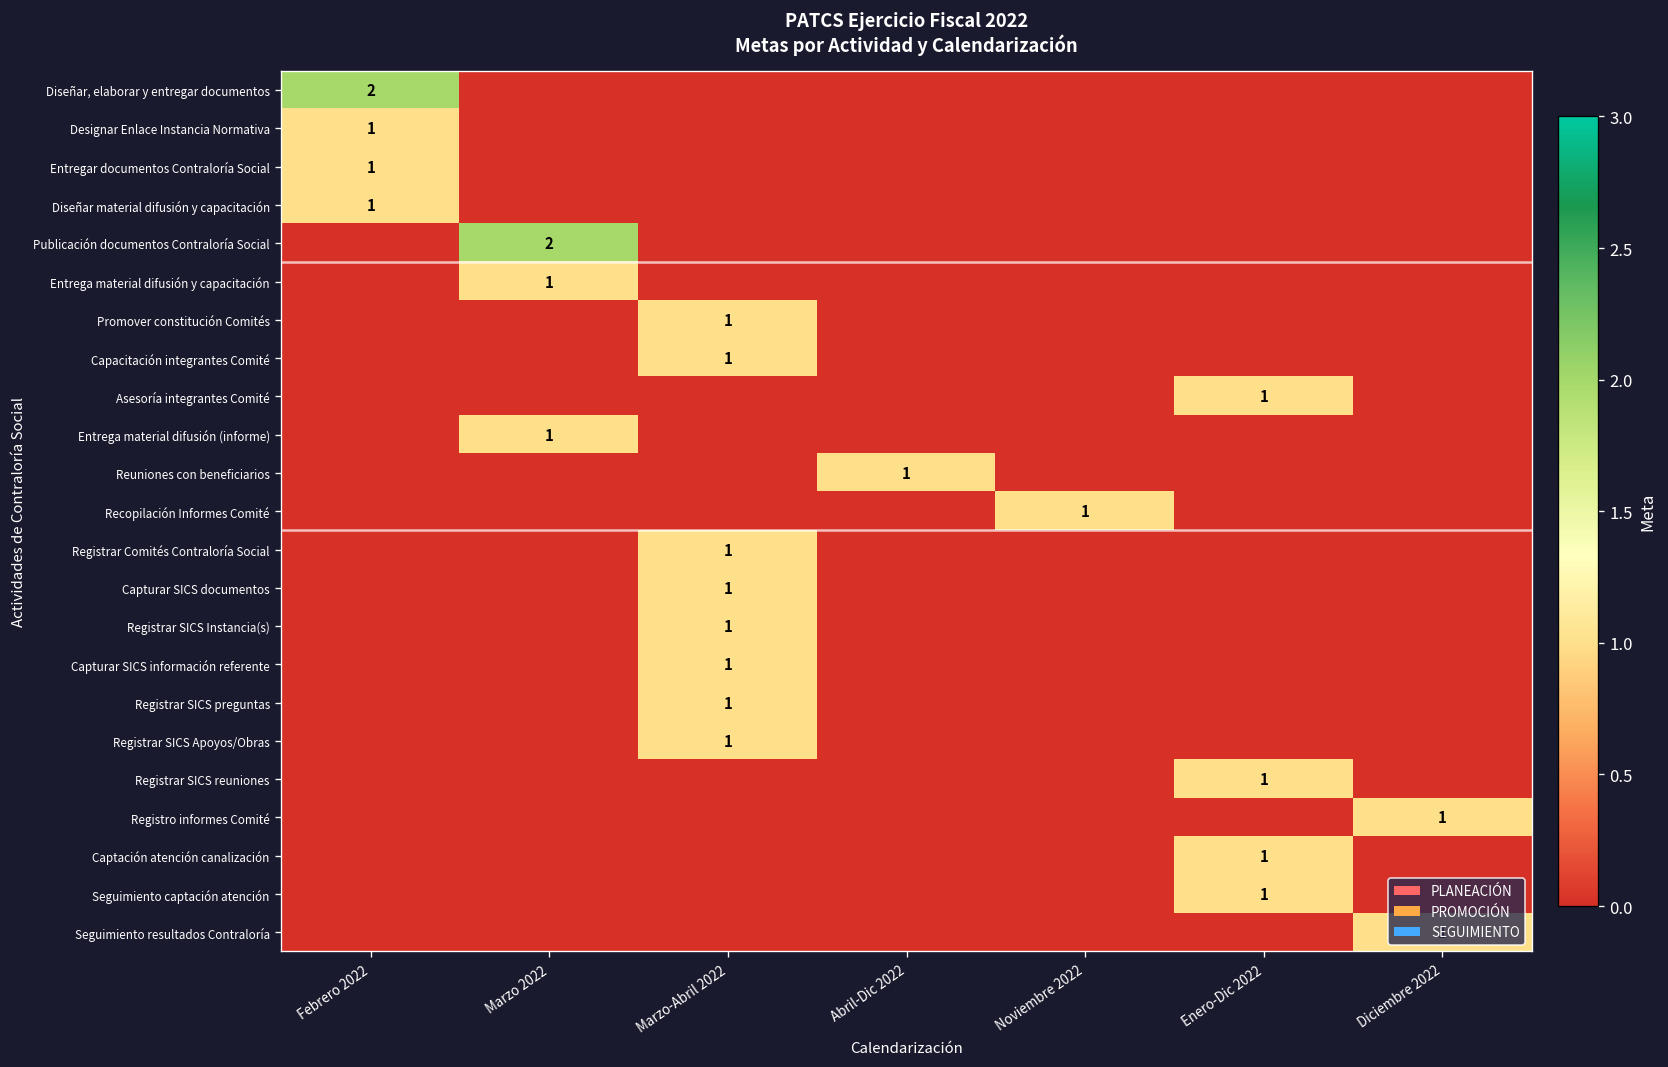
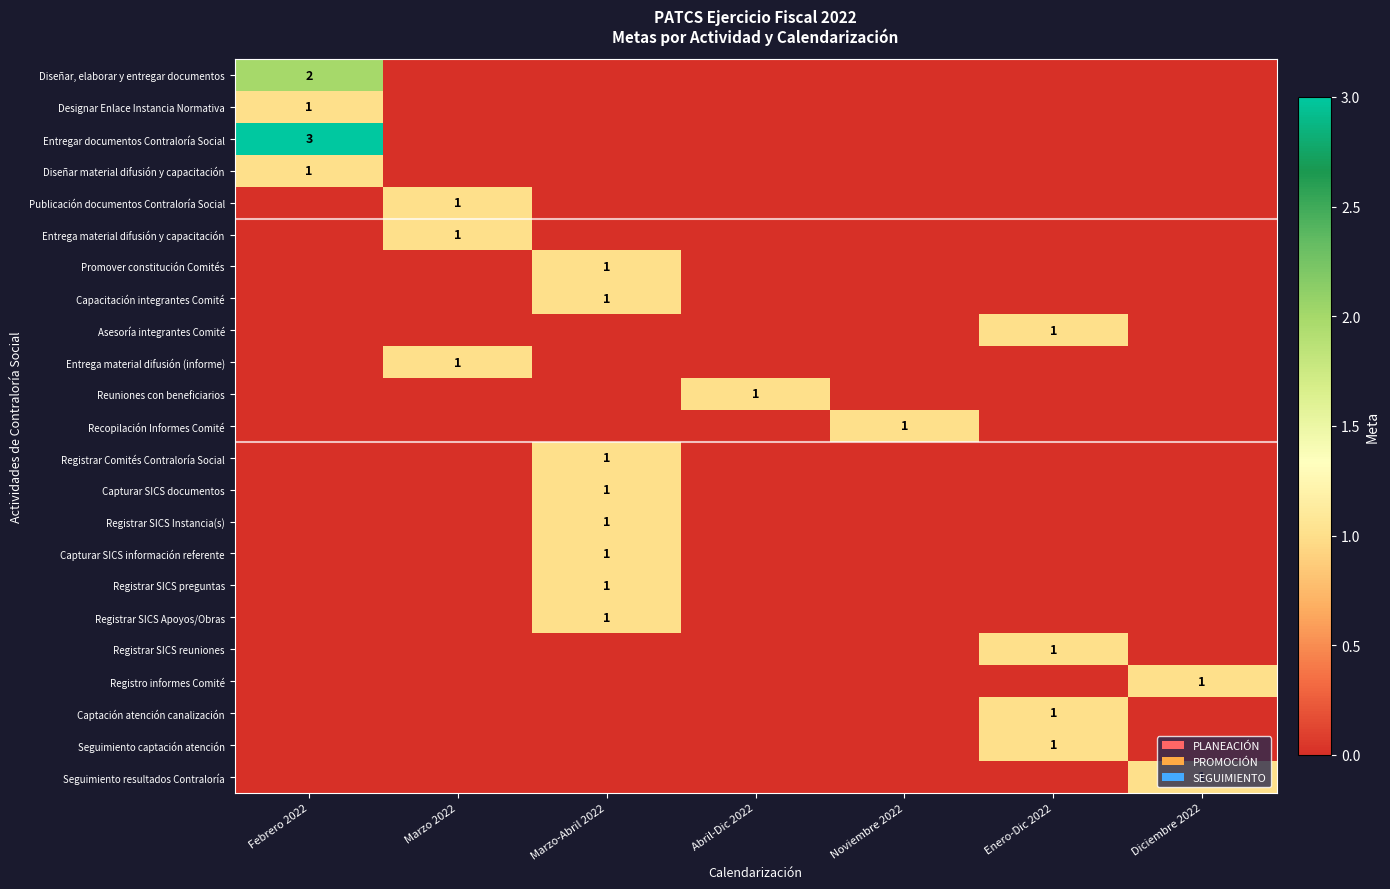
Entregar documentos Contraloría Social, Febrero 2022: 1 -> 3
Publicación documentos Contraloría Social, Marzo 2022: 2 -> 1
